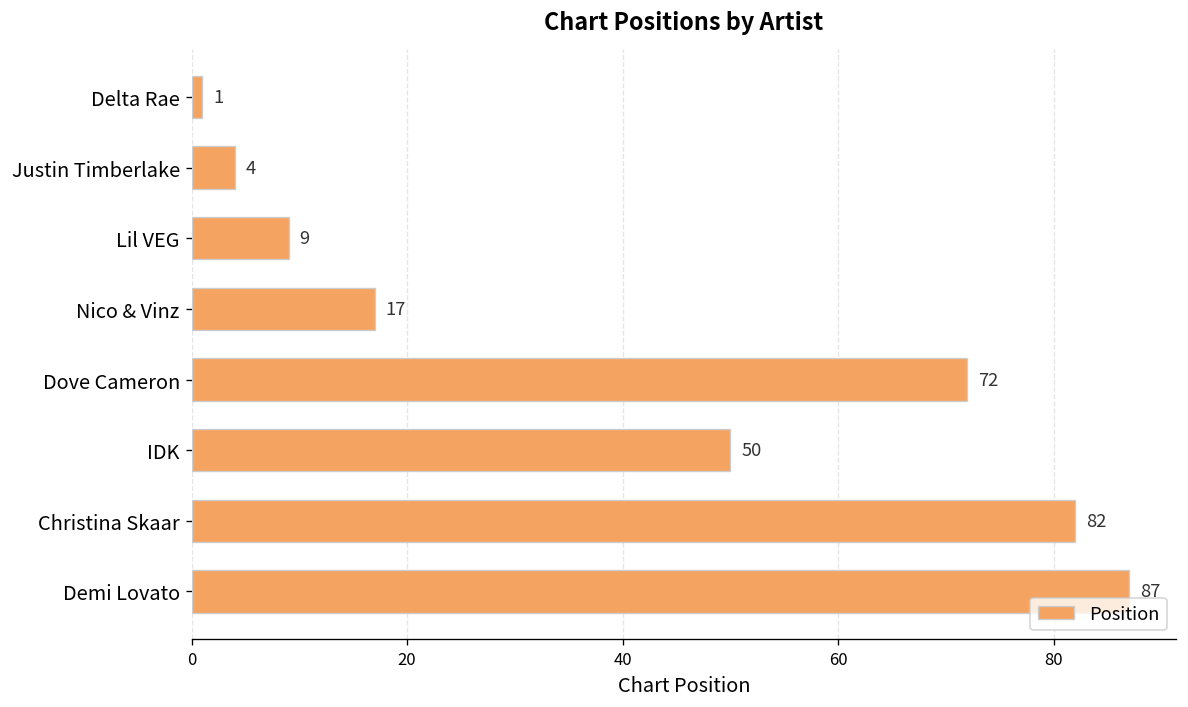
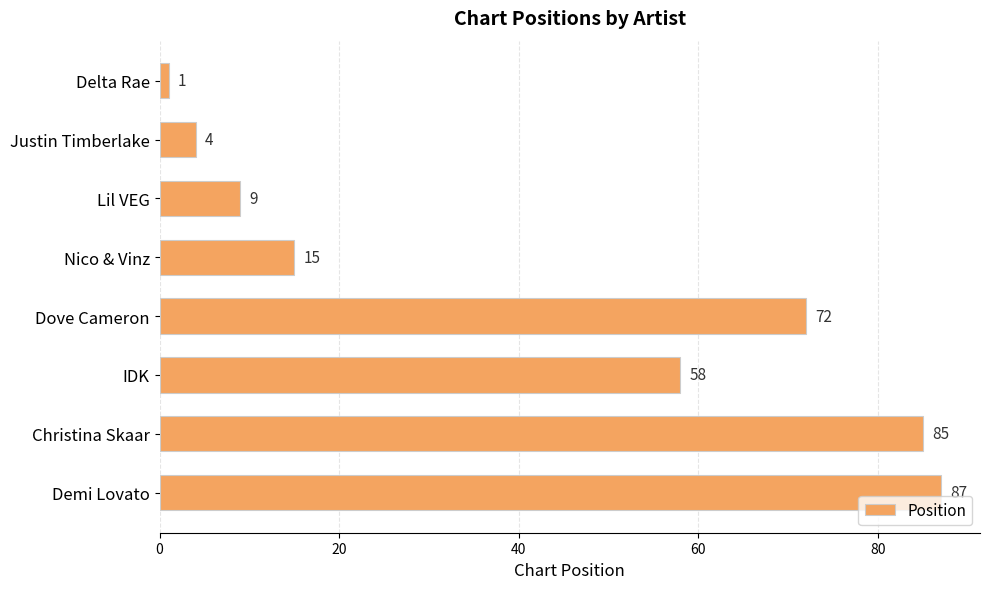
Nico & Vinz: 17 -> 15
IDK: 50 -> 58
Christina Skaar: 82 -> 85
